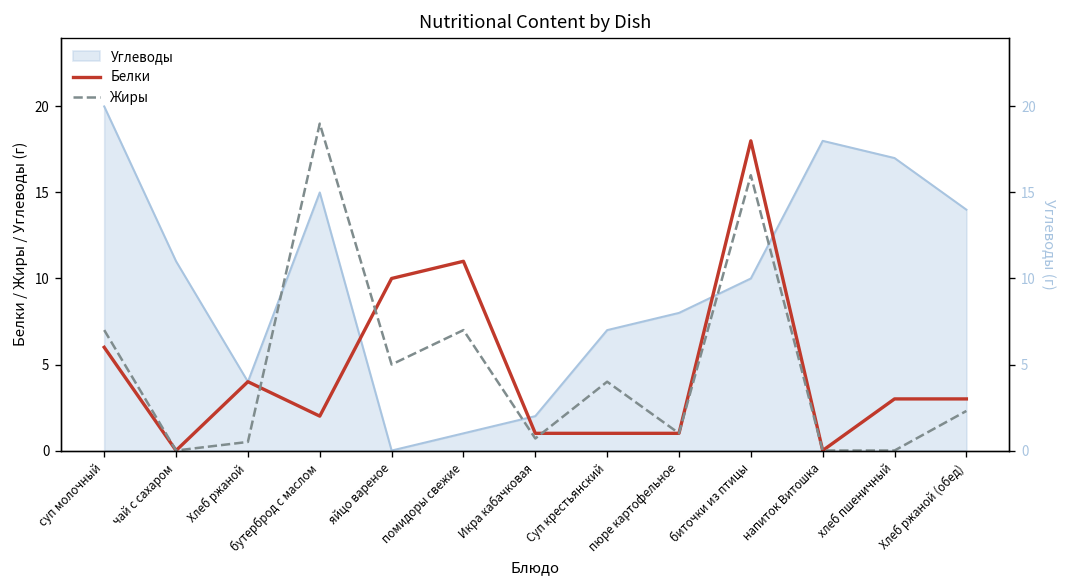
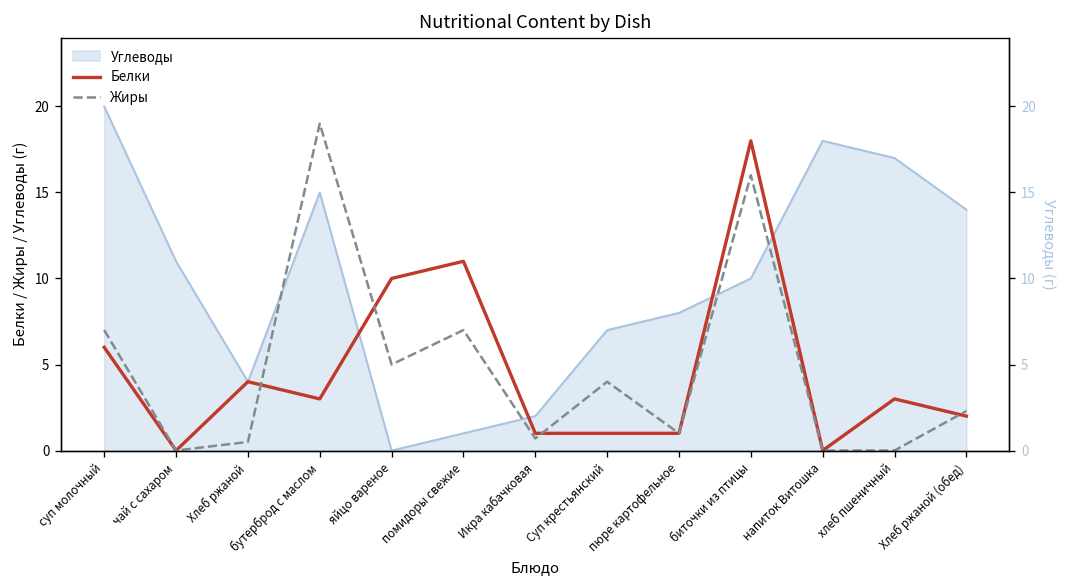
Белки, бутерброд с маслом: 2 -> 3
Белки, Хлеб ржаной (обед): 3 -> 2
